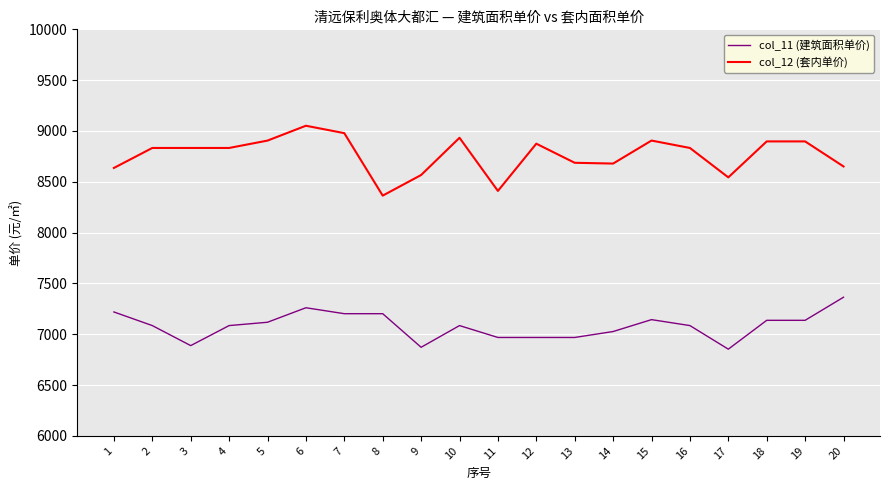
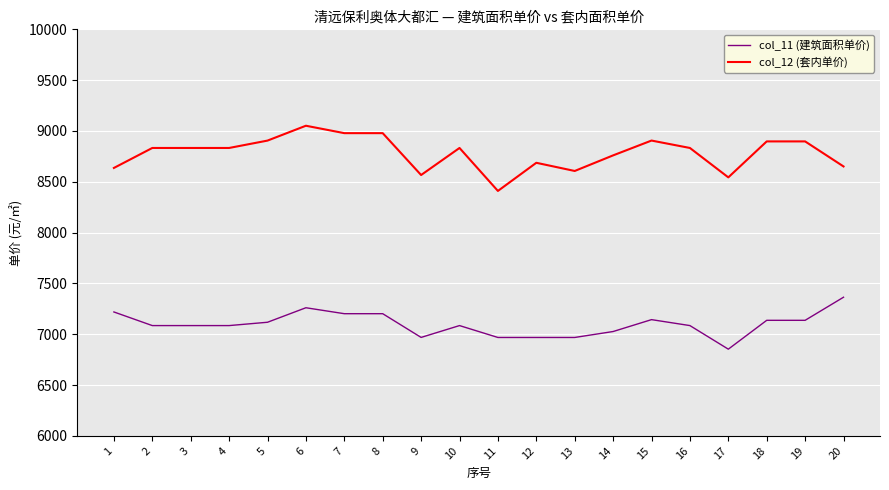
col_11 (建筑面积单价), 3: 6890 -> 7090
col_12 (套内单价), 8: 8360 -> 8980
col_11 (建筑面积单价), 9: 6870 -> 6970
col_12 (套内单价), 10: 8930 -> 8830
col_12 (套内单价), 12: 8870 -> 8690
col_12 (套内单价), 13: 8690 -> 8610
col_12 (套内单价), 14: 8680 -> 8760
